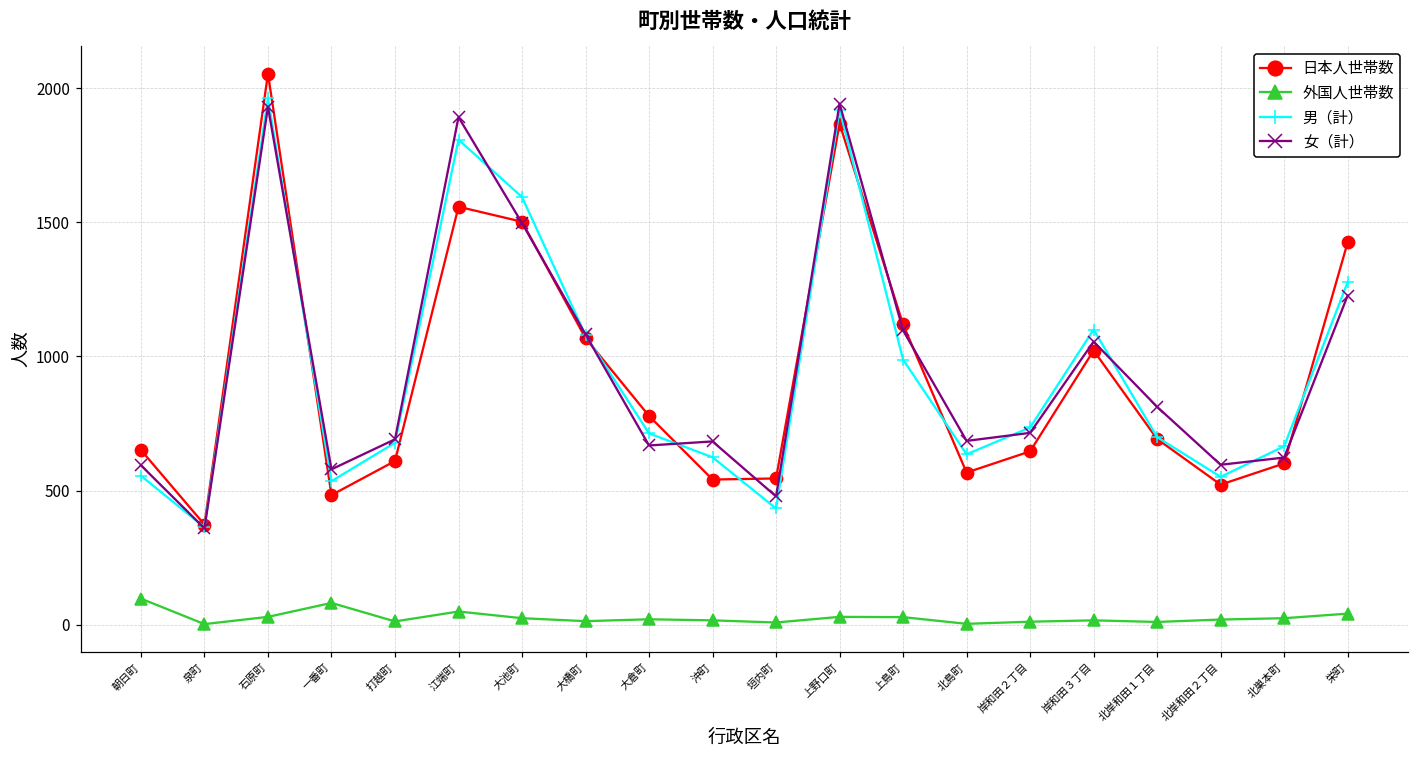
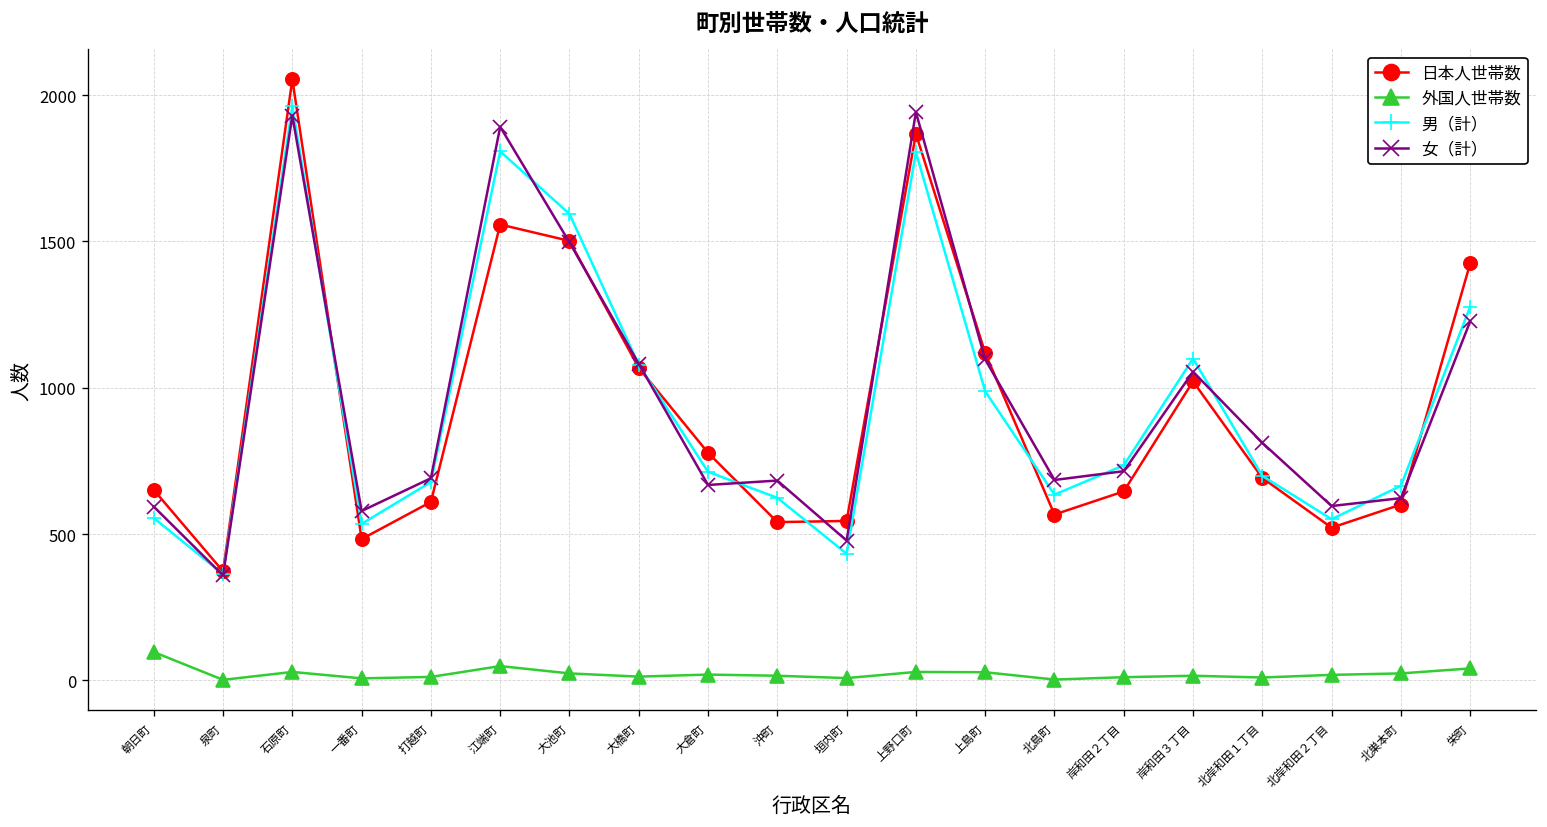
外国人世帯数, 一番町: 80 -> 10
男（計）, 上野口町: 1920 -> 1810
